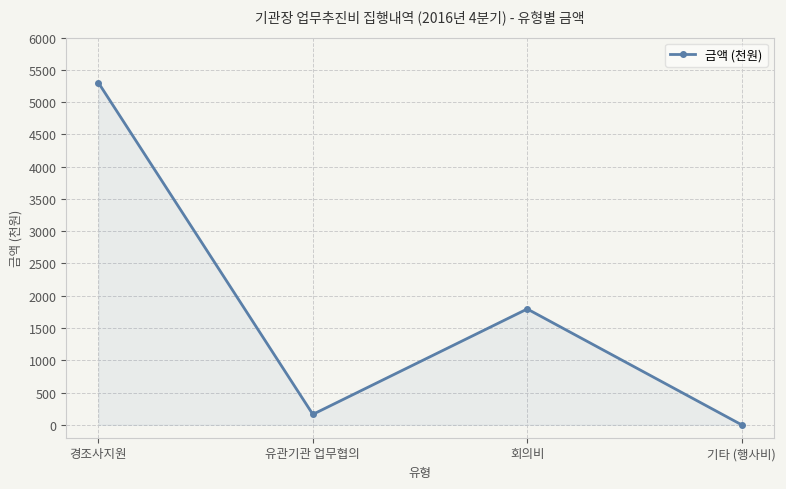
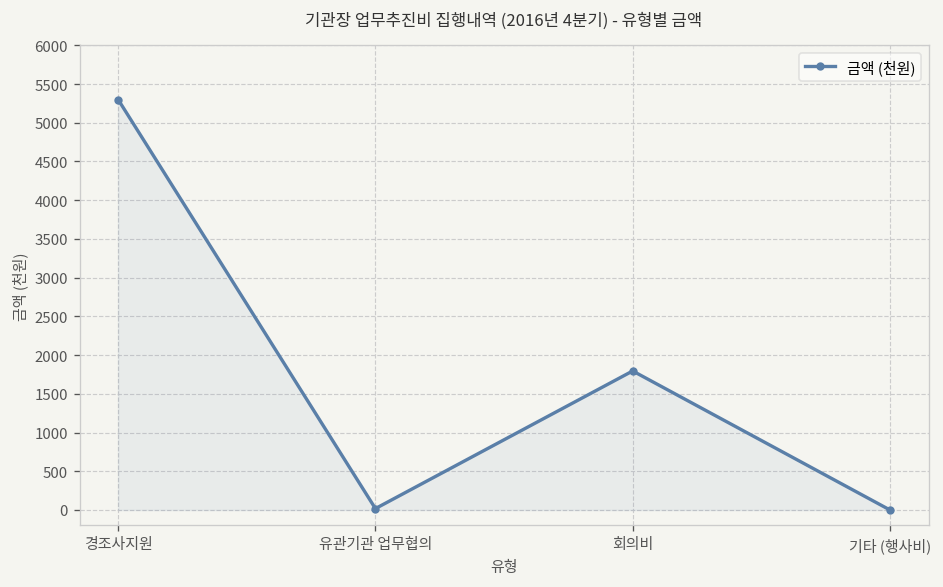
유관기관 업무협의: 200 -> 0
